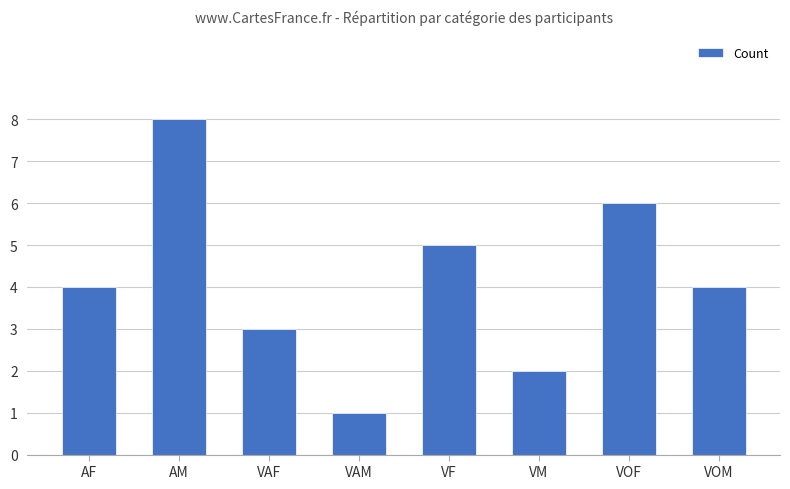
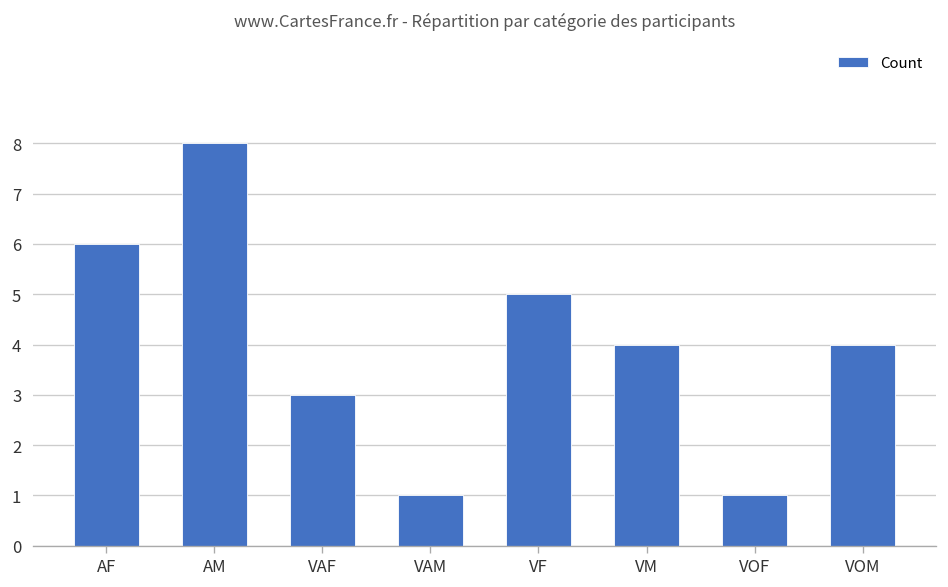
AF: 4 -> 6
VM: 2 -> 4
VOF: 6 -> 1
